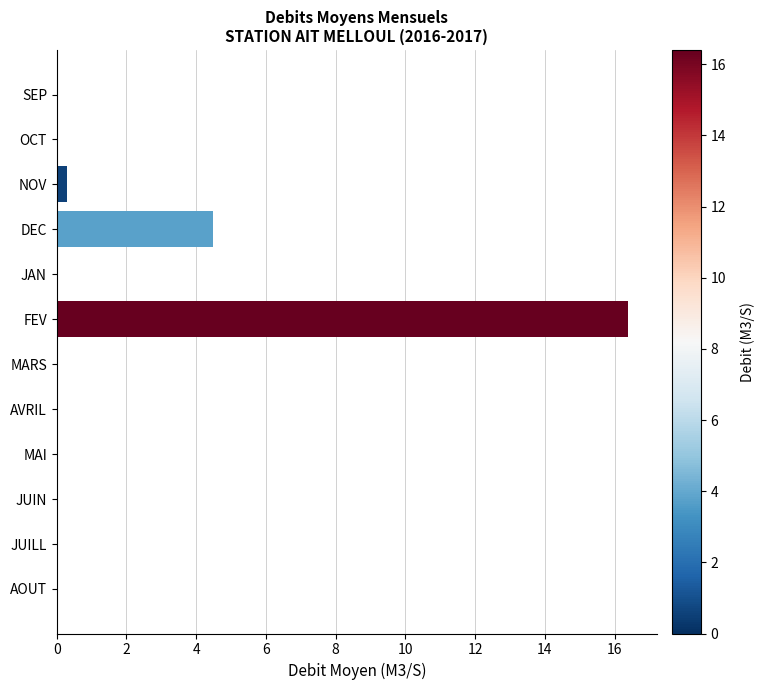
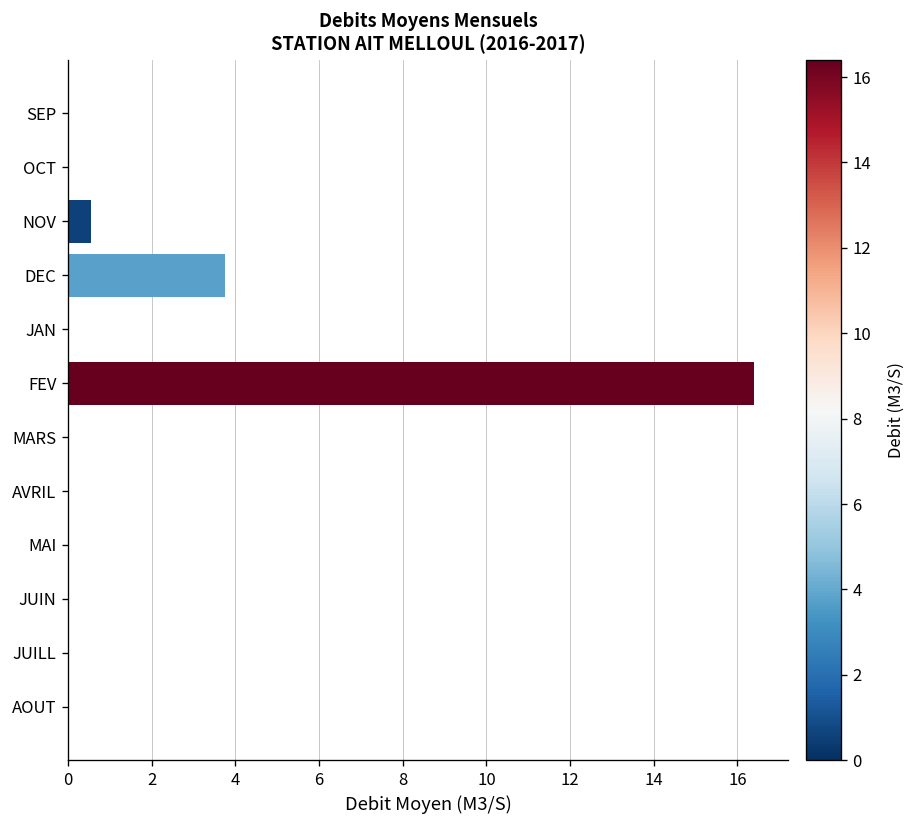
NOV: 0.3 -> 0.6
DEC: 4.5 -> 3.7
